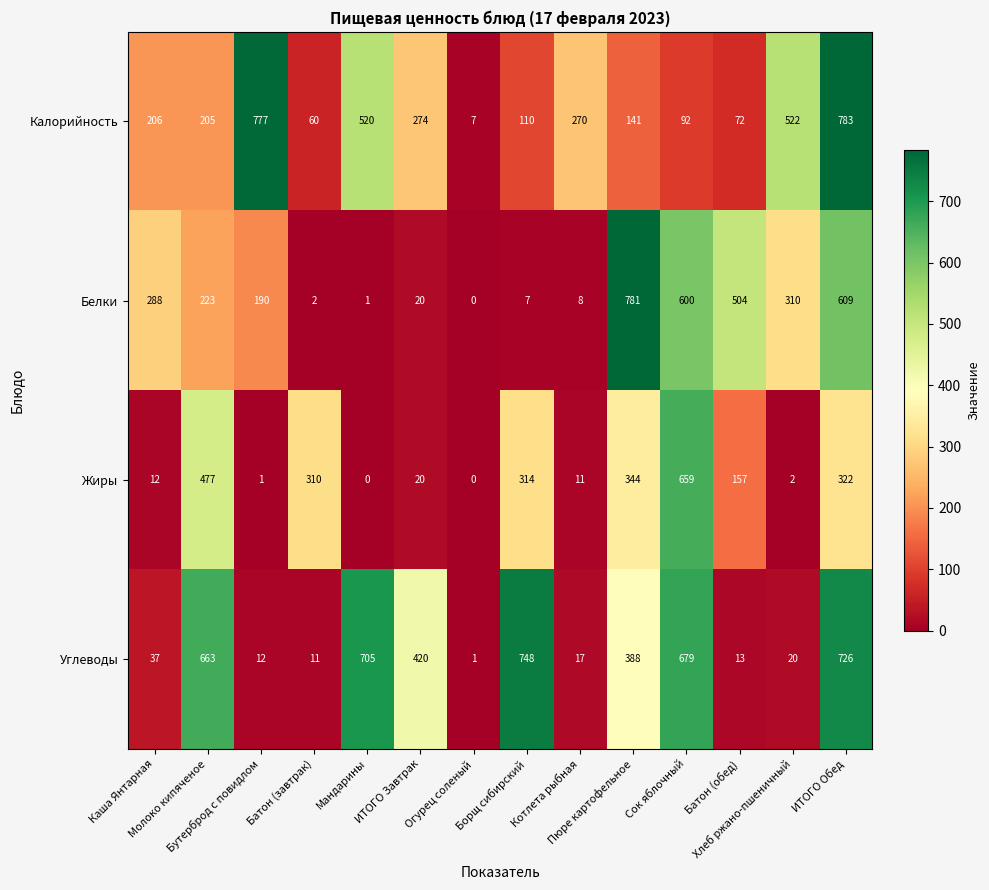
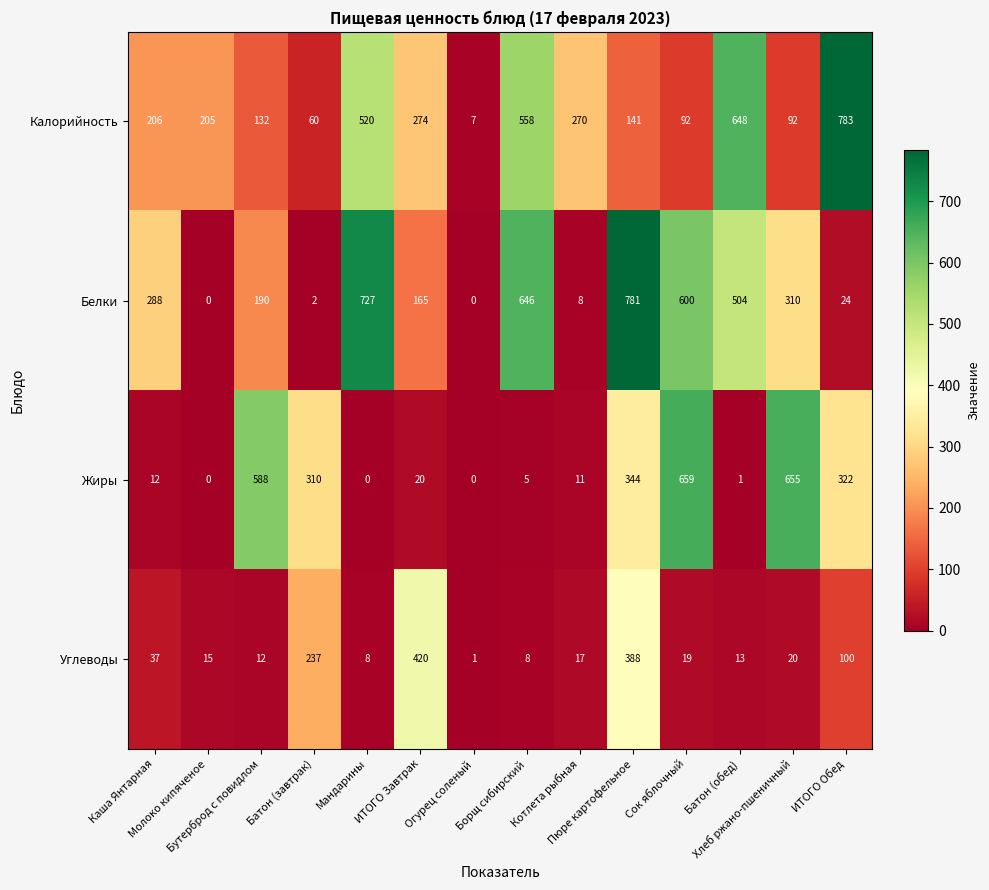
Калорийность, Бутерброд с повидлом: 777 -> 132
Калорийность, Борщ сибирский: 110 -> 558
Калорийность, Батон (обед): 72 -> 648
Калорийность, Хлеб ржано-пшеничный: 522 -> 92
Белки, Молоко кипяченое: 223 -> 0
Белки, Мандарины: 1 -> 727
Белки, ИТОГО Завтрак: 20 -> 165
Белки, Борщ сибирский: 7 -> 646
Белки, ИТОГО Обед: 609 -> 24
Жиры, Молоко кипяченое: 477 -> 0
Жиры, Бутерброд с повидлом: 1 -> 588
Жиры, Борщ сибирский: 314 -> 5
Жиры, Батон (обед): 157 -> 1
Жиры, Хлеб ржано-пшеничный: 2 -> 655
Углеводы, Молоко кипяченое: 663 -> 15
Углеводы, Батон (завтрак): 11 -> 237
Углеводы, Мандарины: 705 -> 8
Углеводы, Борщ сибирский: 748 -> 8
Углеводы, Сок яблочный: 679 -> 19
Углеводы, ИТОГО Обед: 726 -> 100
